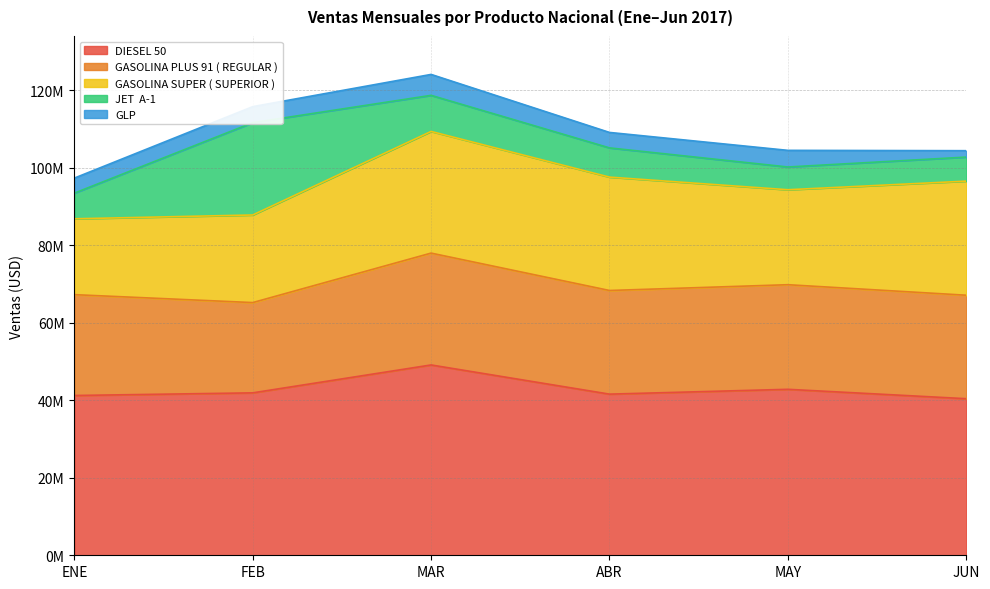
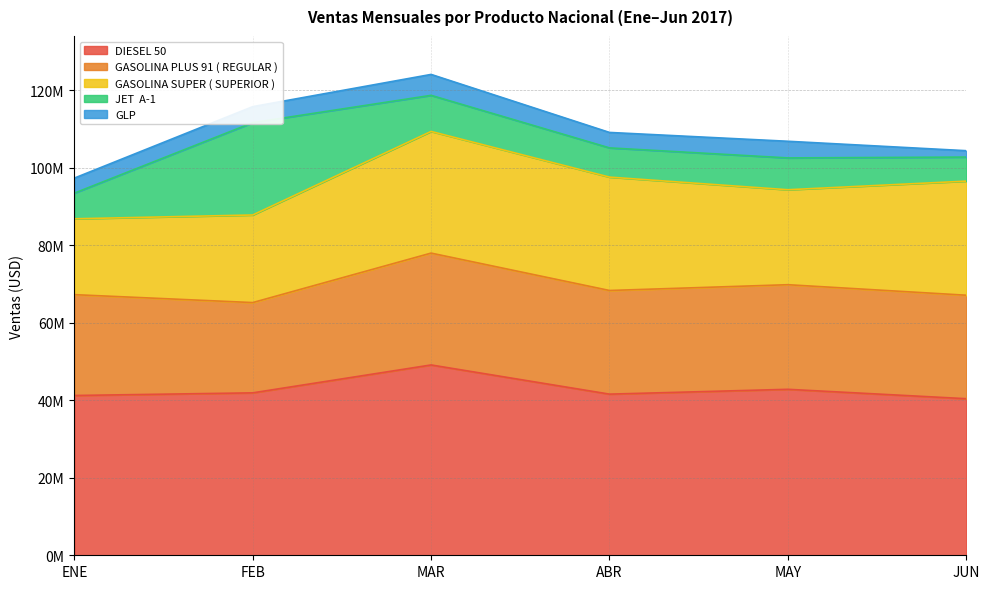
JET A-1, MAY: 6000000 -> 8000000
